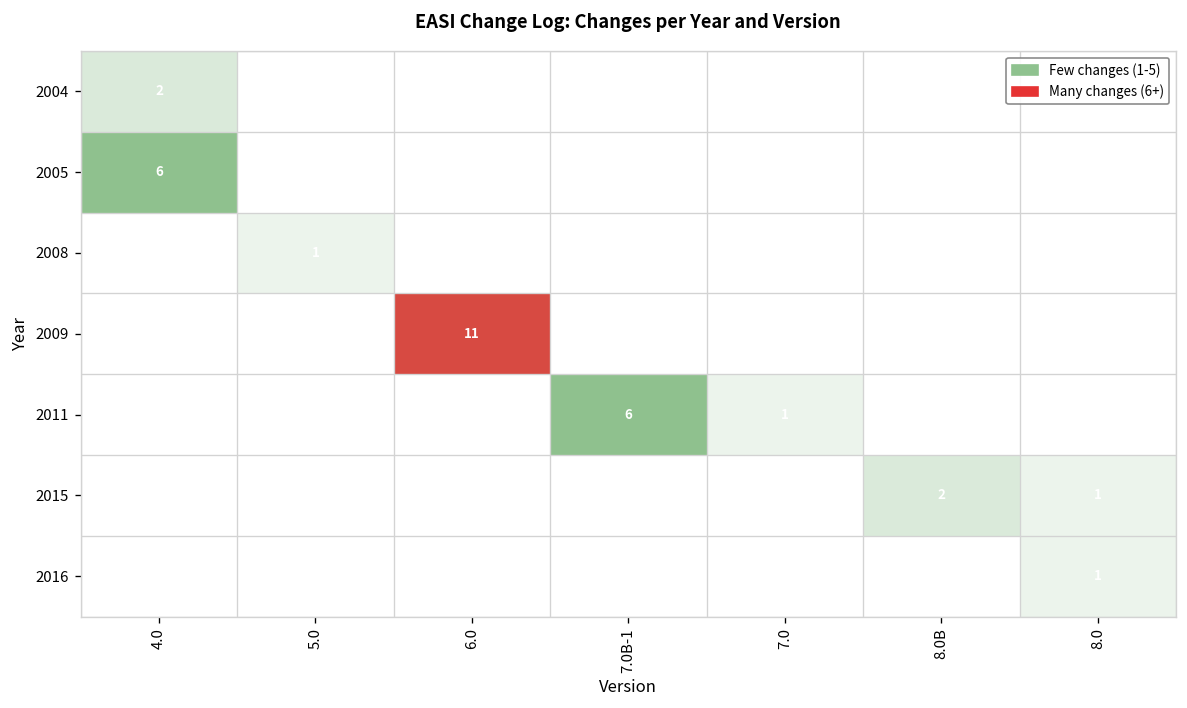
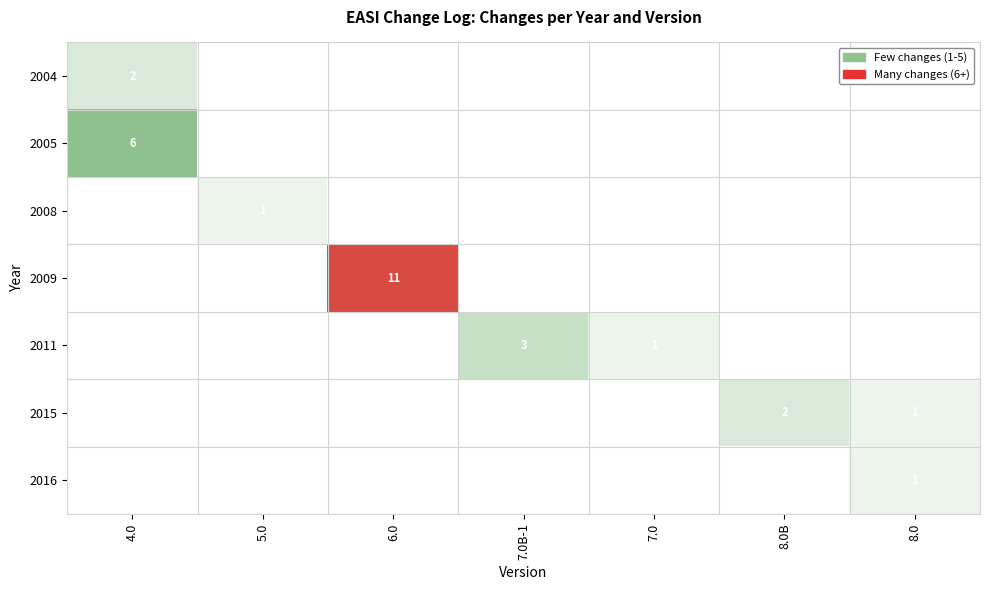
2011, 7.0B-1: 6 -> 3
